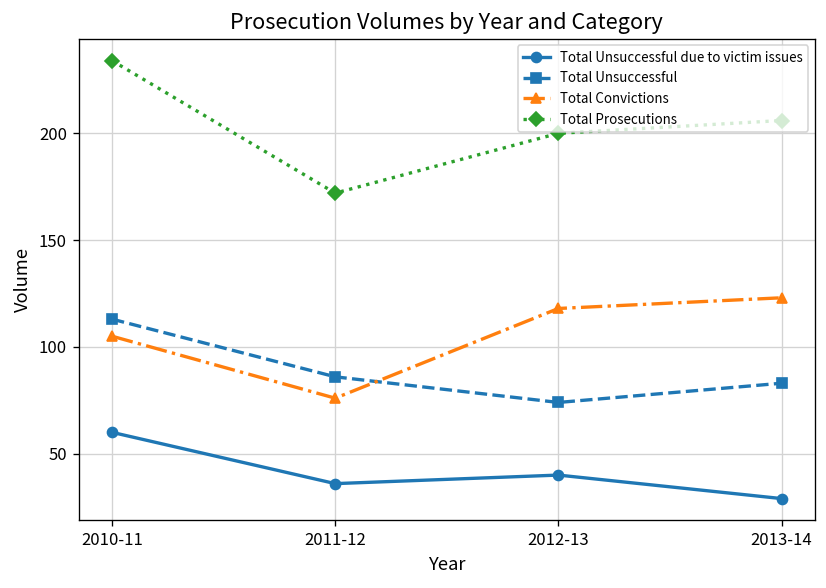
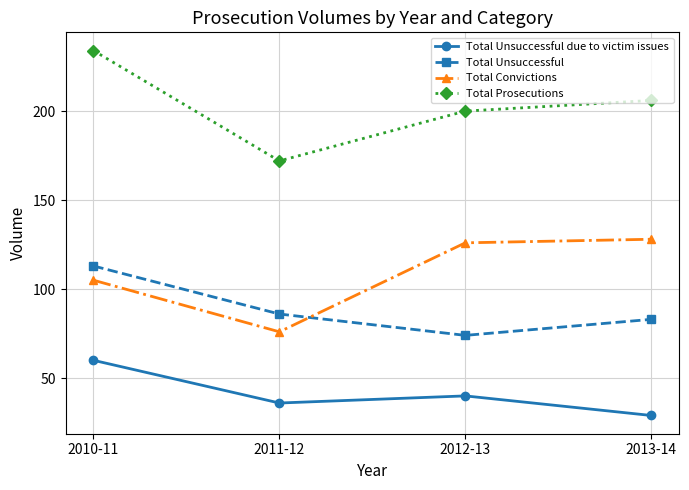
Total Convictions, 2012-13: 118 -> 126
Total Convictions, 2013-14: 123 -> 128
